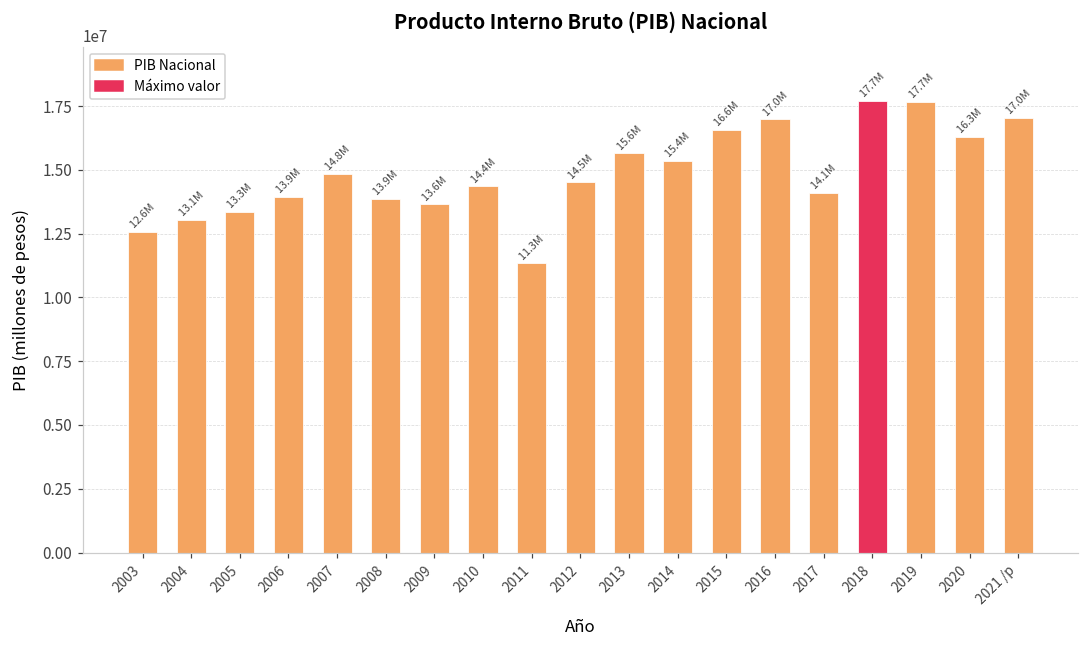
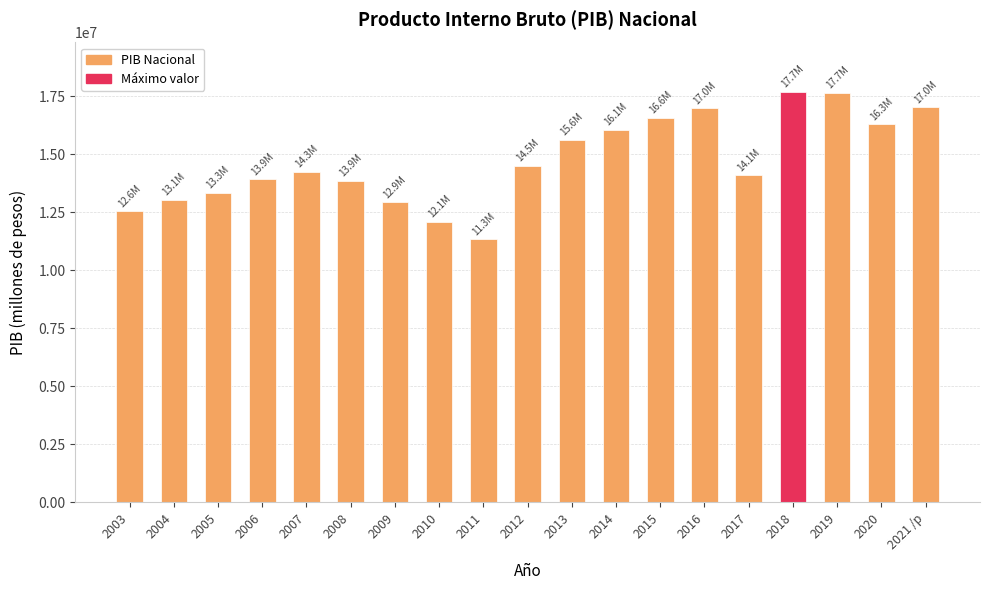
2007: 14.8M -> 14.3M
2009: 13.6M -> 12.9M
2010: 14.4M -> 12.1M
2014: 15.4M -> 16.1M
